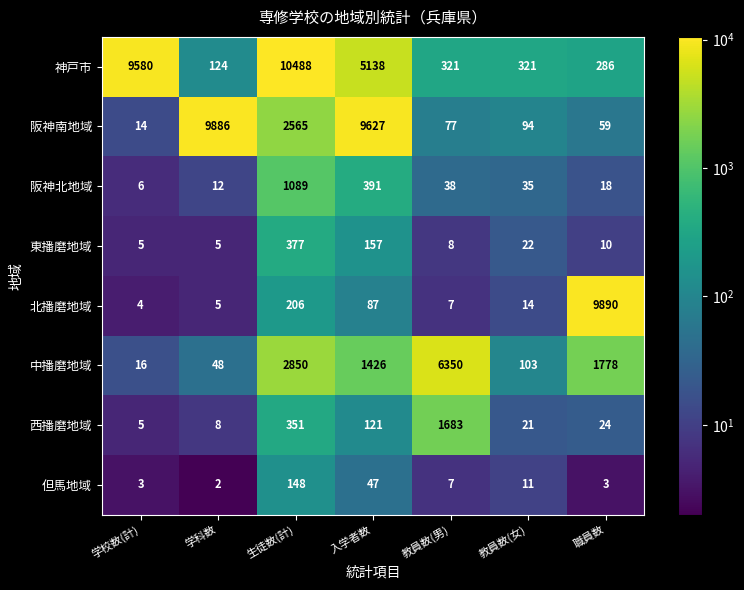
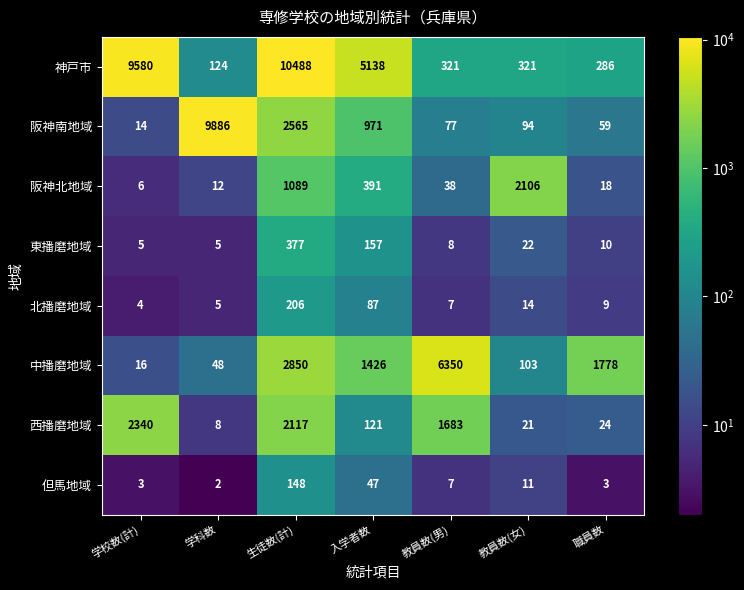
阪神南地域, 入学者数: 9627 -> 971
阪神北地域, 教員数(女): 35 -> 2106
北播磨地域, 職員数: 9890 -> 9
西播磨地域, 学校数(計): 5 -> 2340
西播磨地域, 生徒数(計): 351 -> 2117
